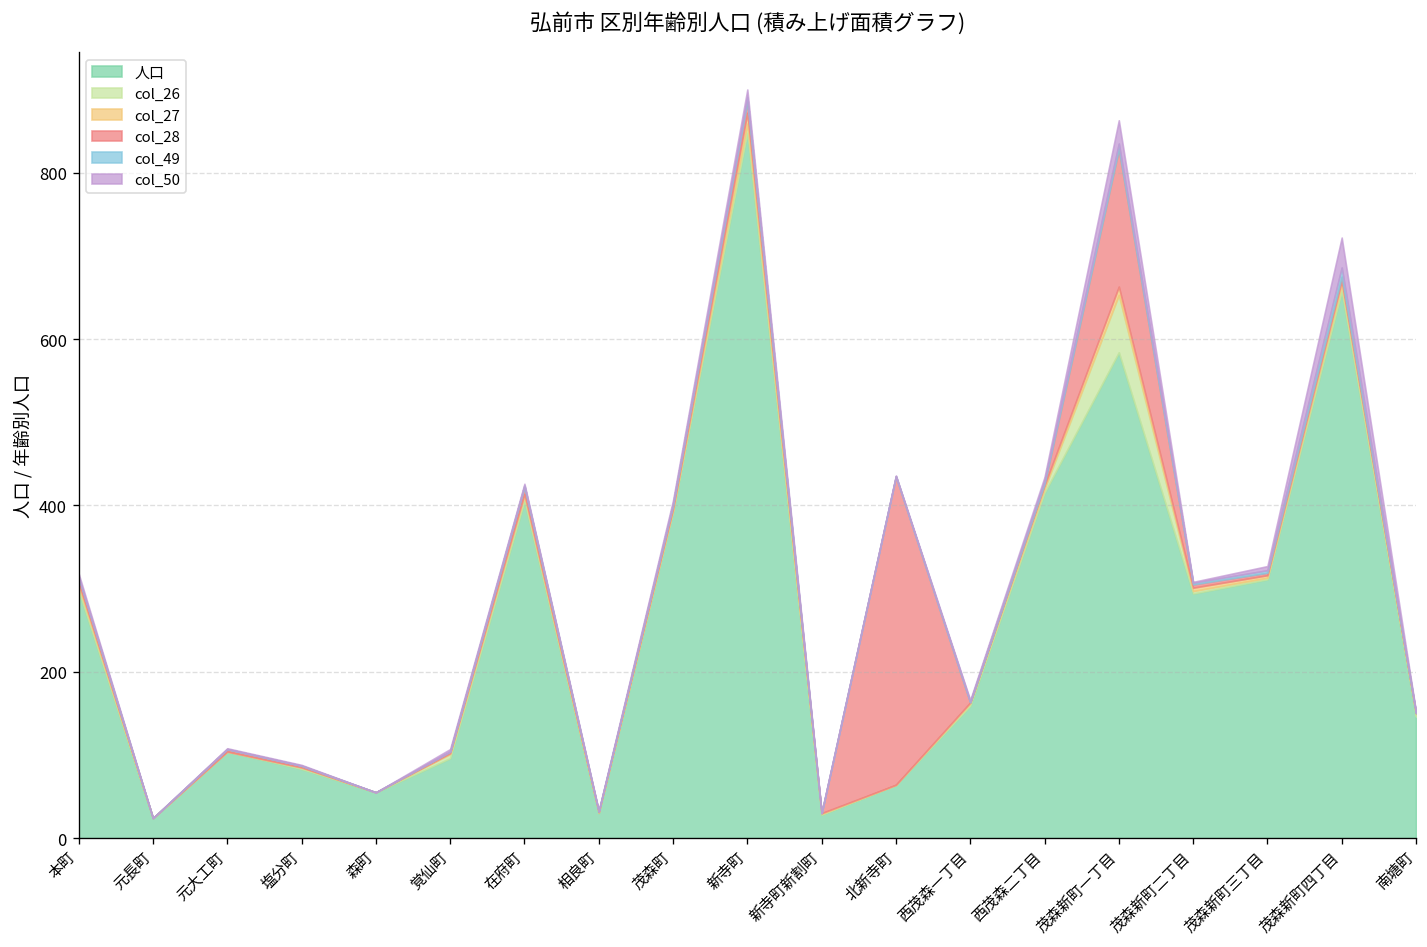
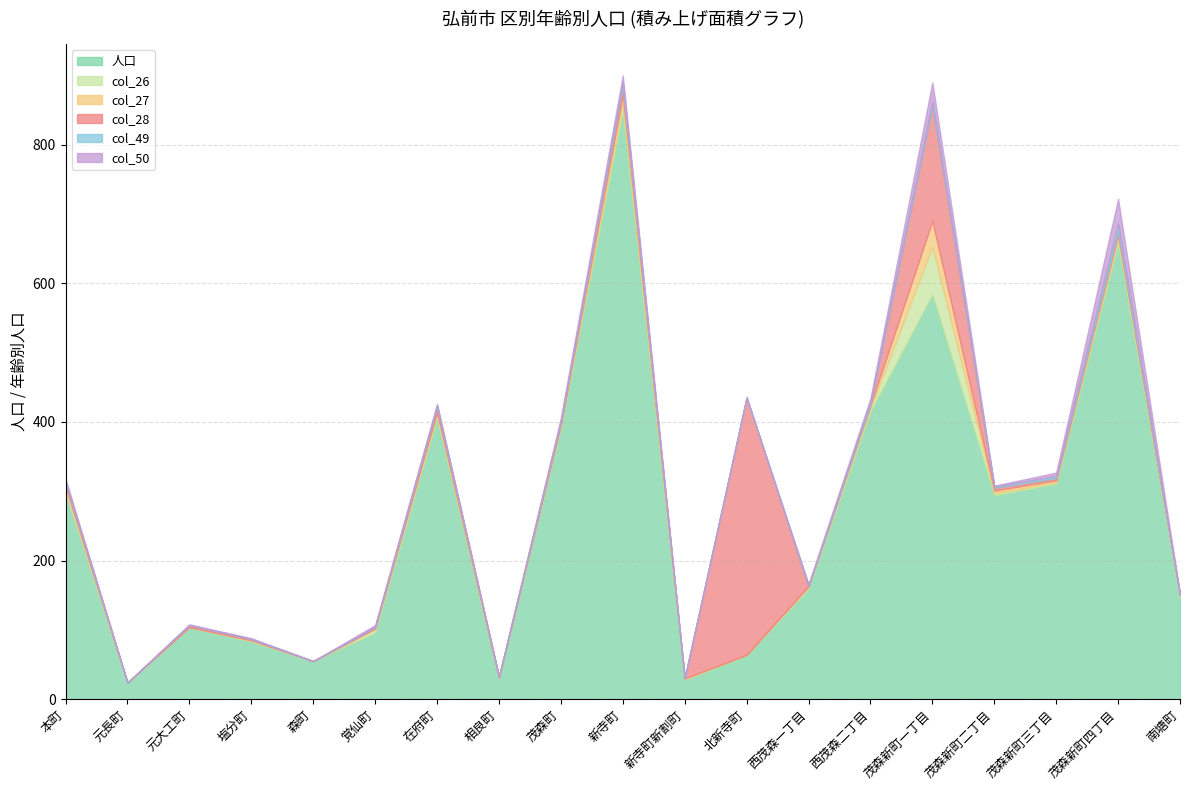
col_27, 茂森新町一丁目: 10 -> 40
